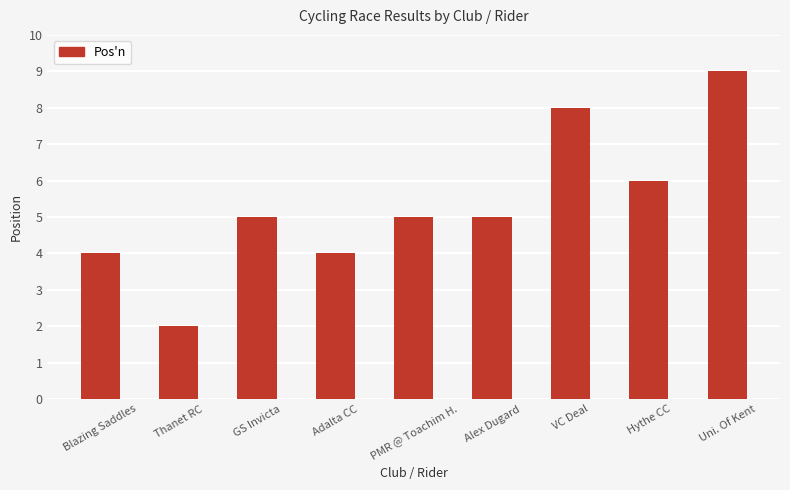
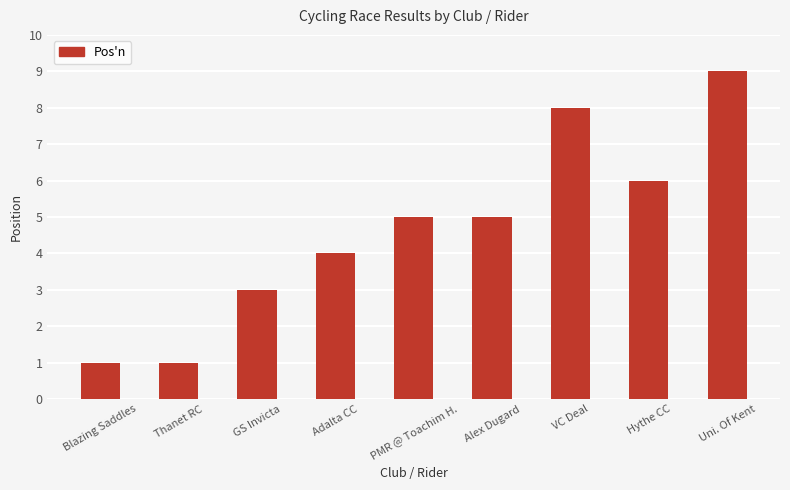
Blazing Saddles: 4 -> 1
Thanet RC: 2 -> 1
GS Invicta: 5 -> 3
